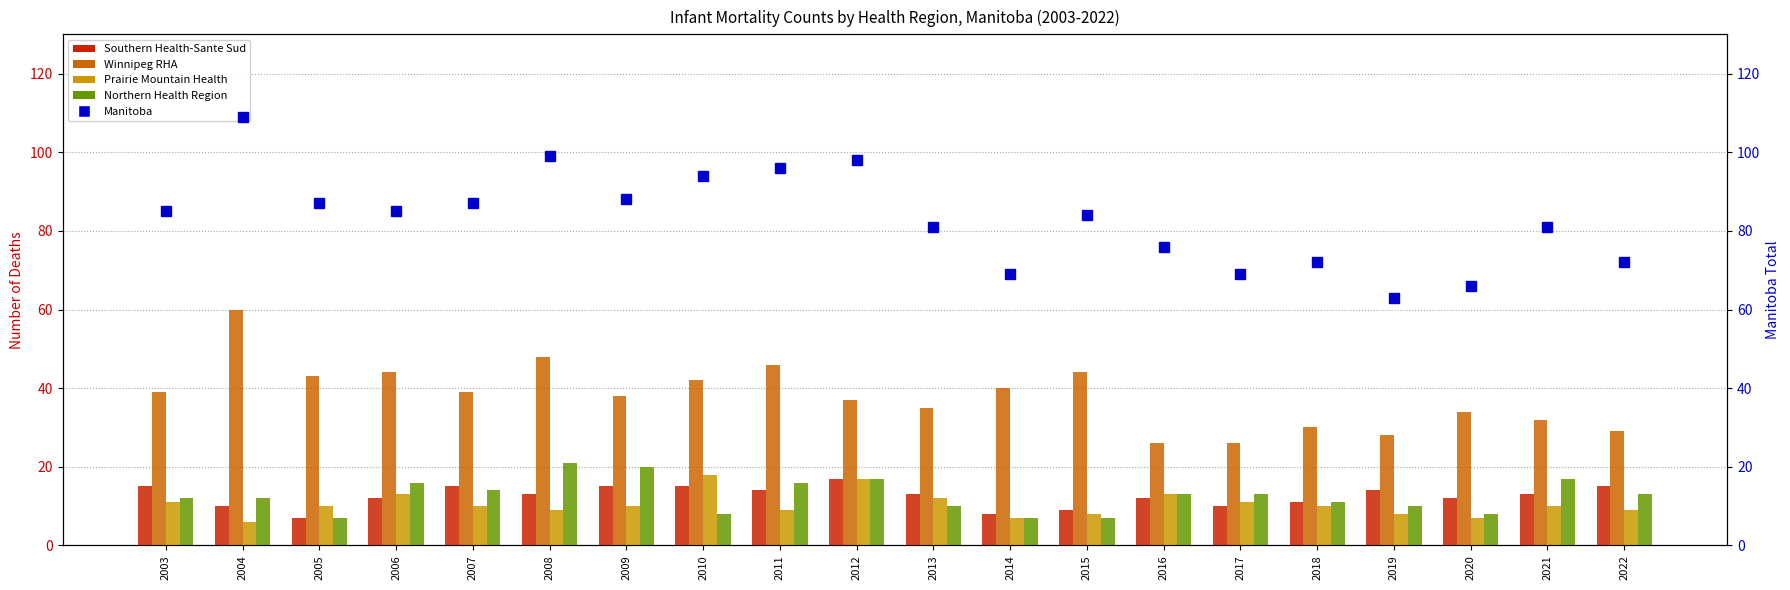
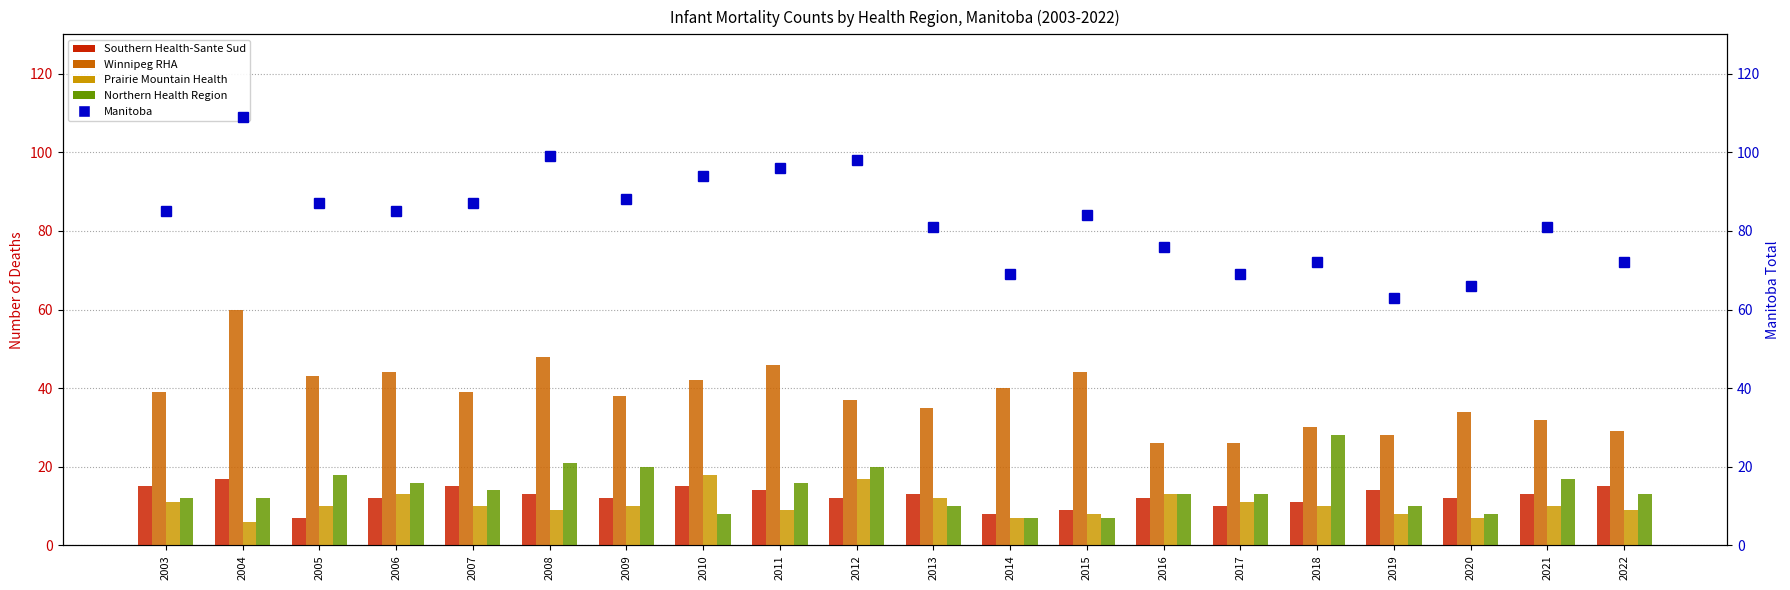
Southern Health-Sante Sud, 2004: 10 -> 17
Northern Health Region, 2005: 7 -> 18
Southern Health-Sante Sud, 2009: 15 -> 12
Southern Health-Sante Sud, 2012: 17 -> 12
Northern Health Region, 2012: 17 -> 20
Northern Health Region, 2018: 11 -> 28
